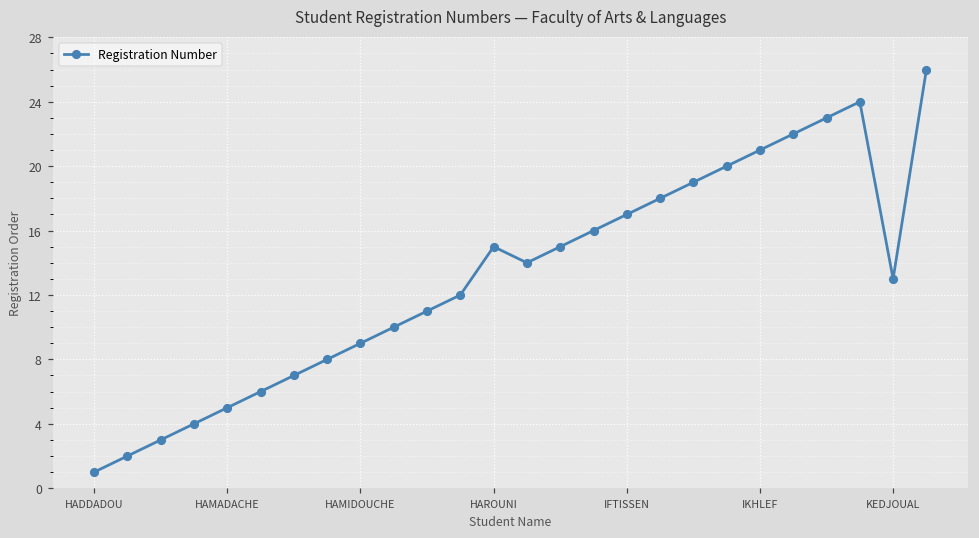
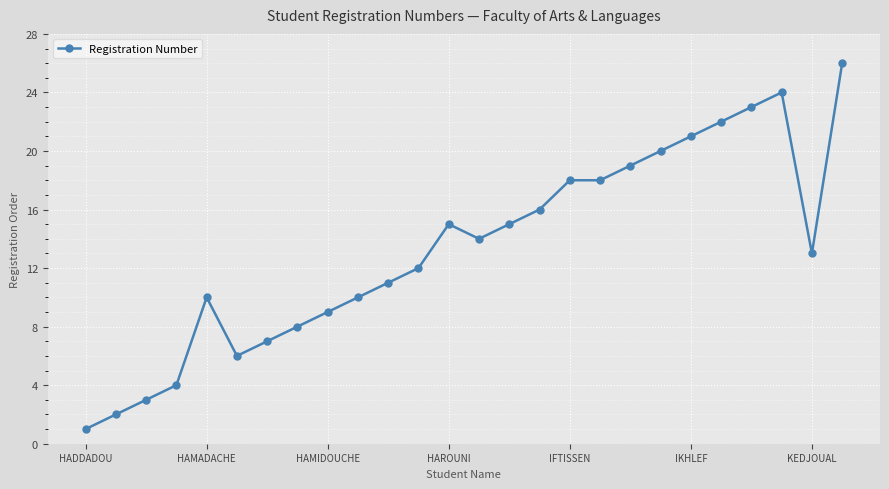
HAMADACHE: 5 -> 10
IFTISSEN: 17 -> 18
